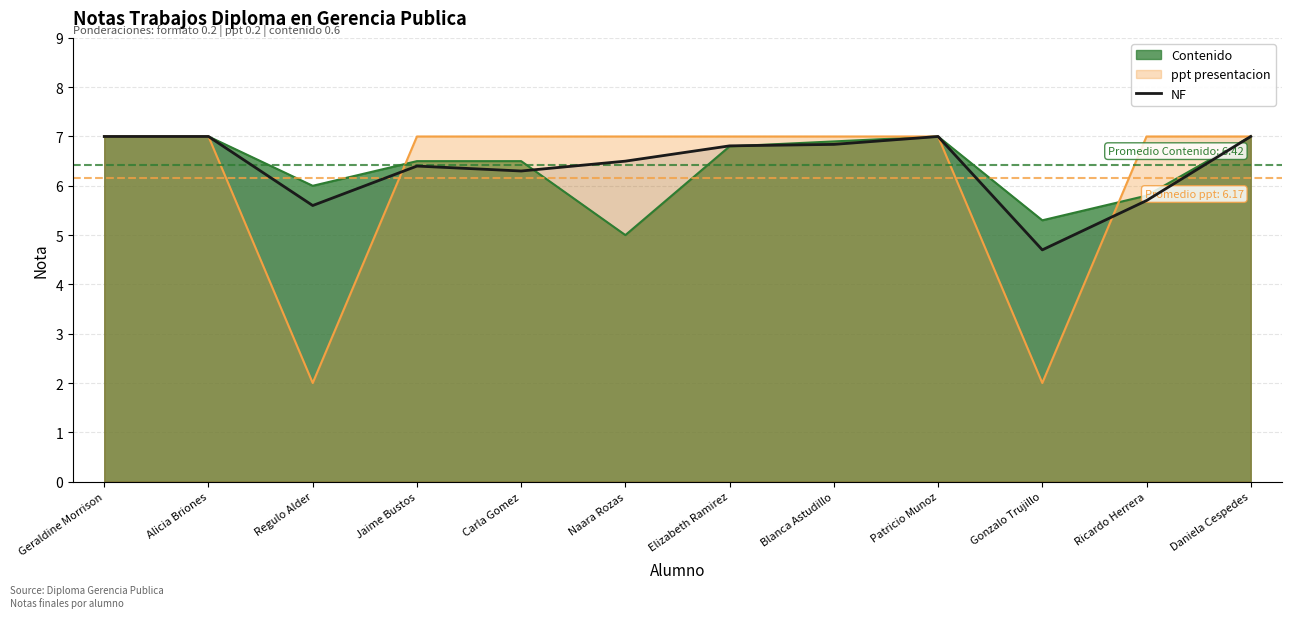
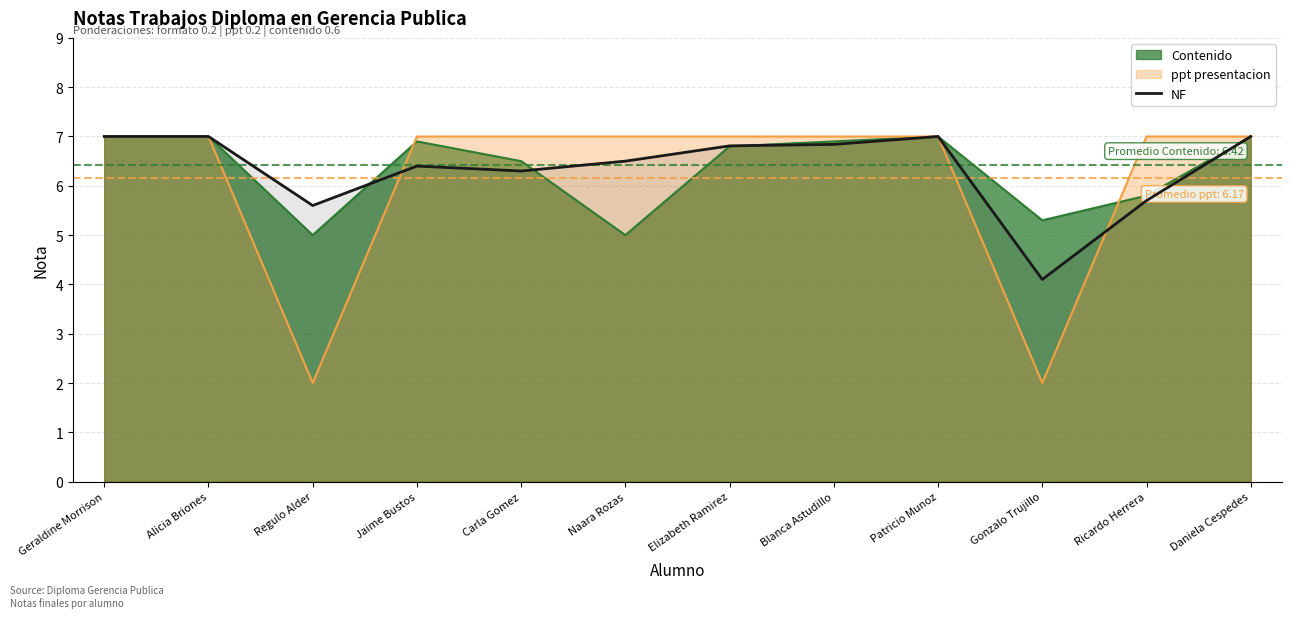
Contenido, Regulo Alder: 6 -> 5
Contenido, Jaime Bustos: 6.5 -> 6.9
NF, Gonzalo Trujillo: 4.7 -> 4.1
